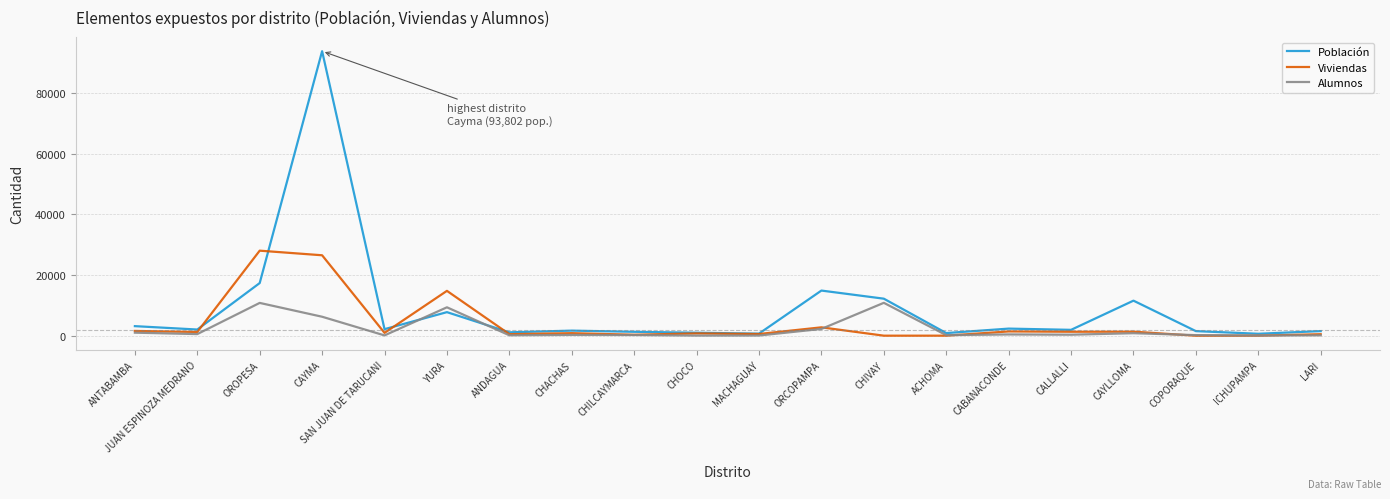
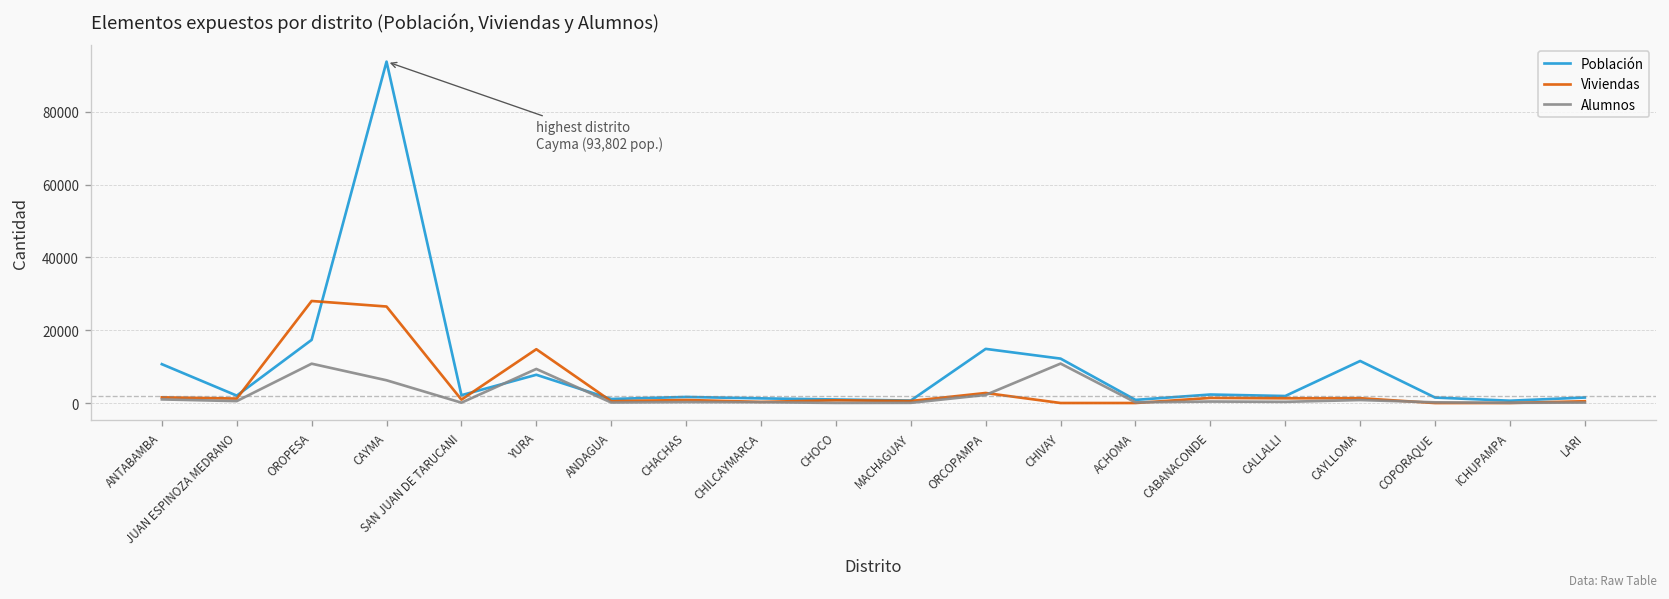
Población, ANTABAMBA: 3000 -> 11000
